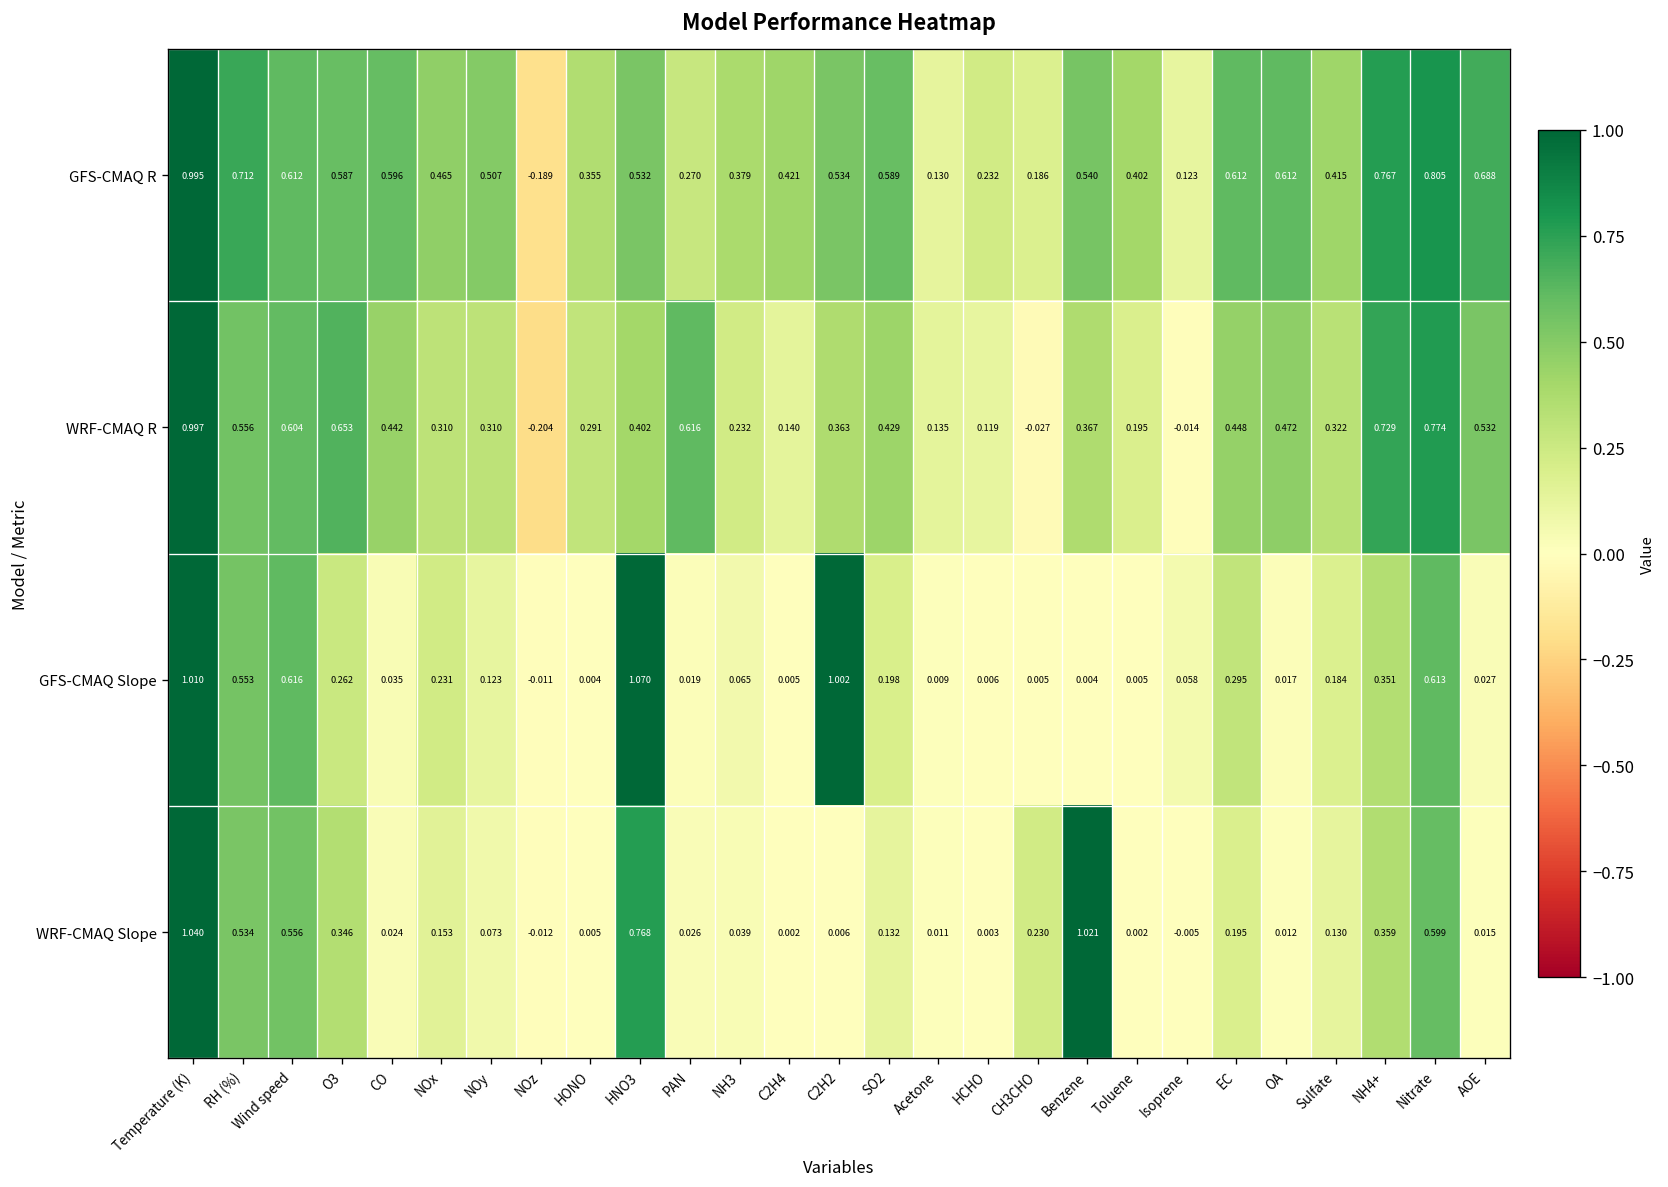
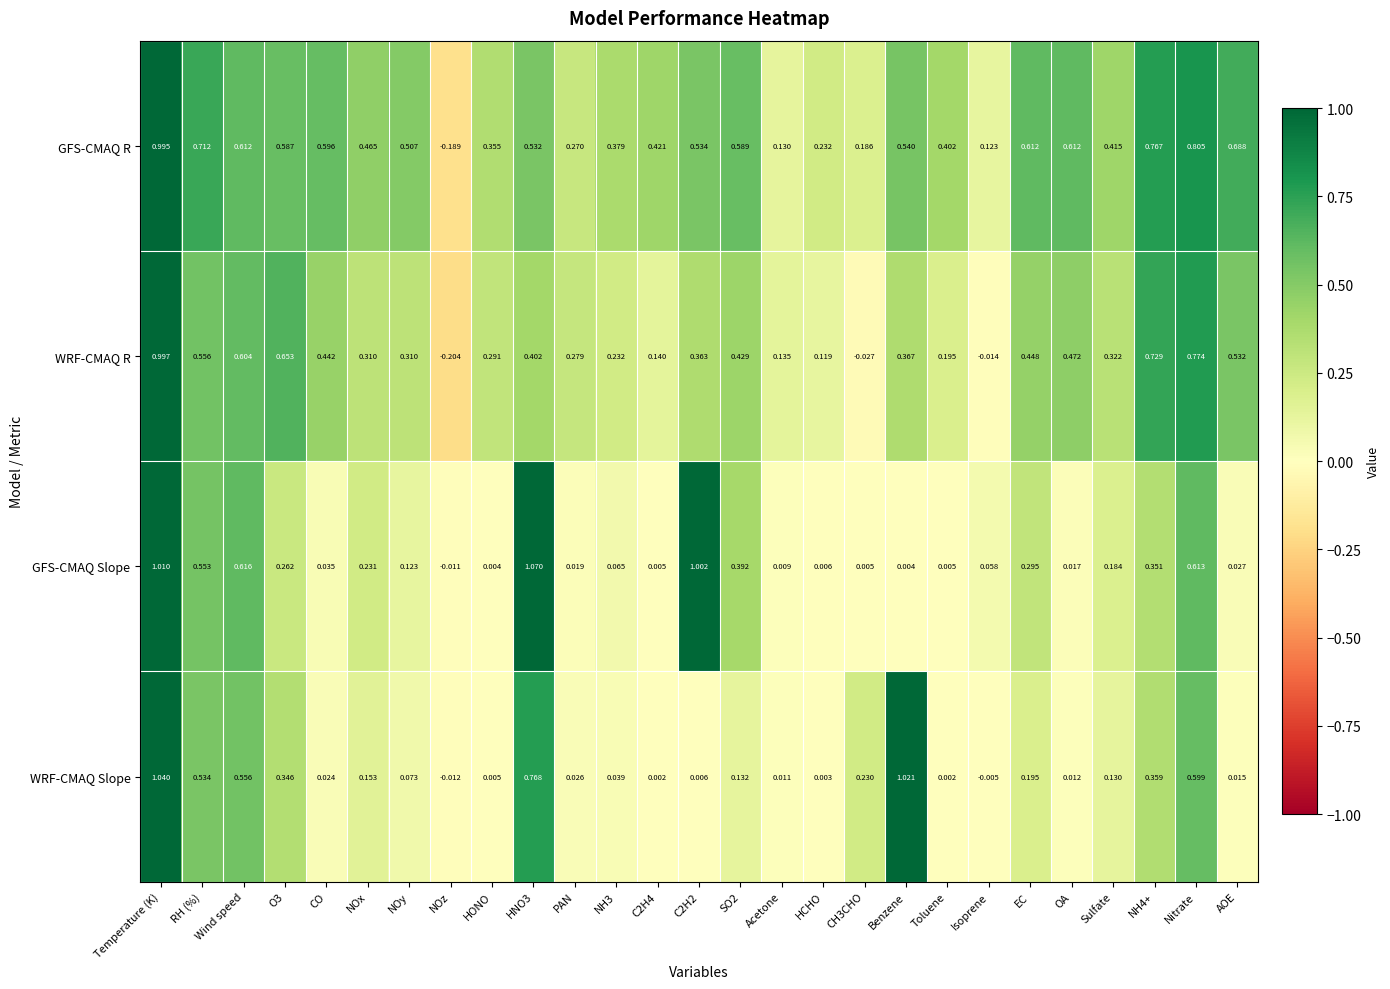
WRF-CMAQ R, PAN: 0.616 -> 0.279
GFS-CMAQ Slope, SO2: 0.198 -> 0.392
